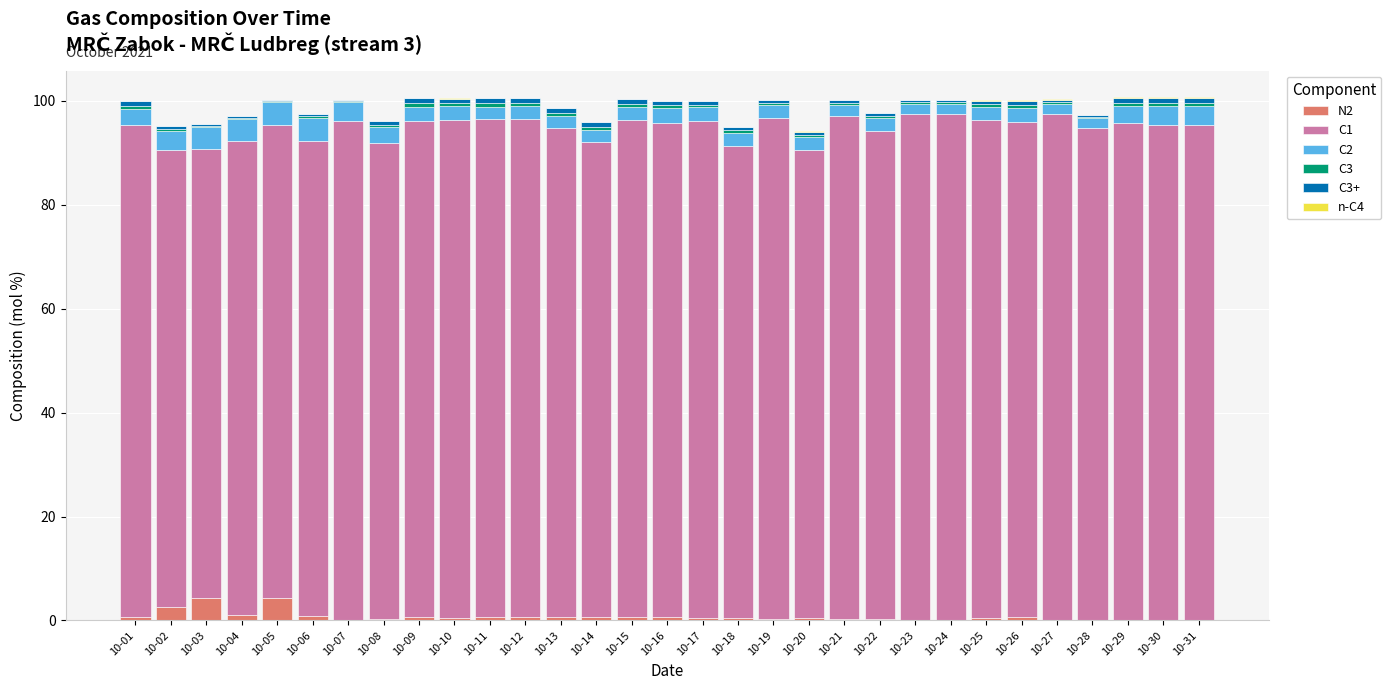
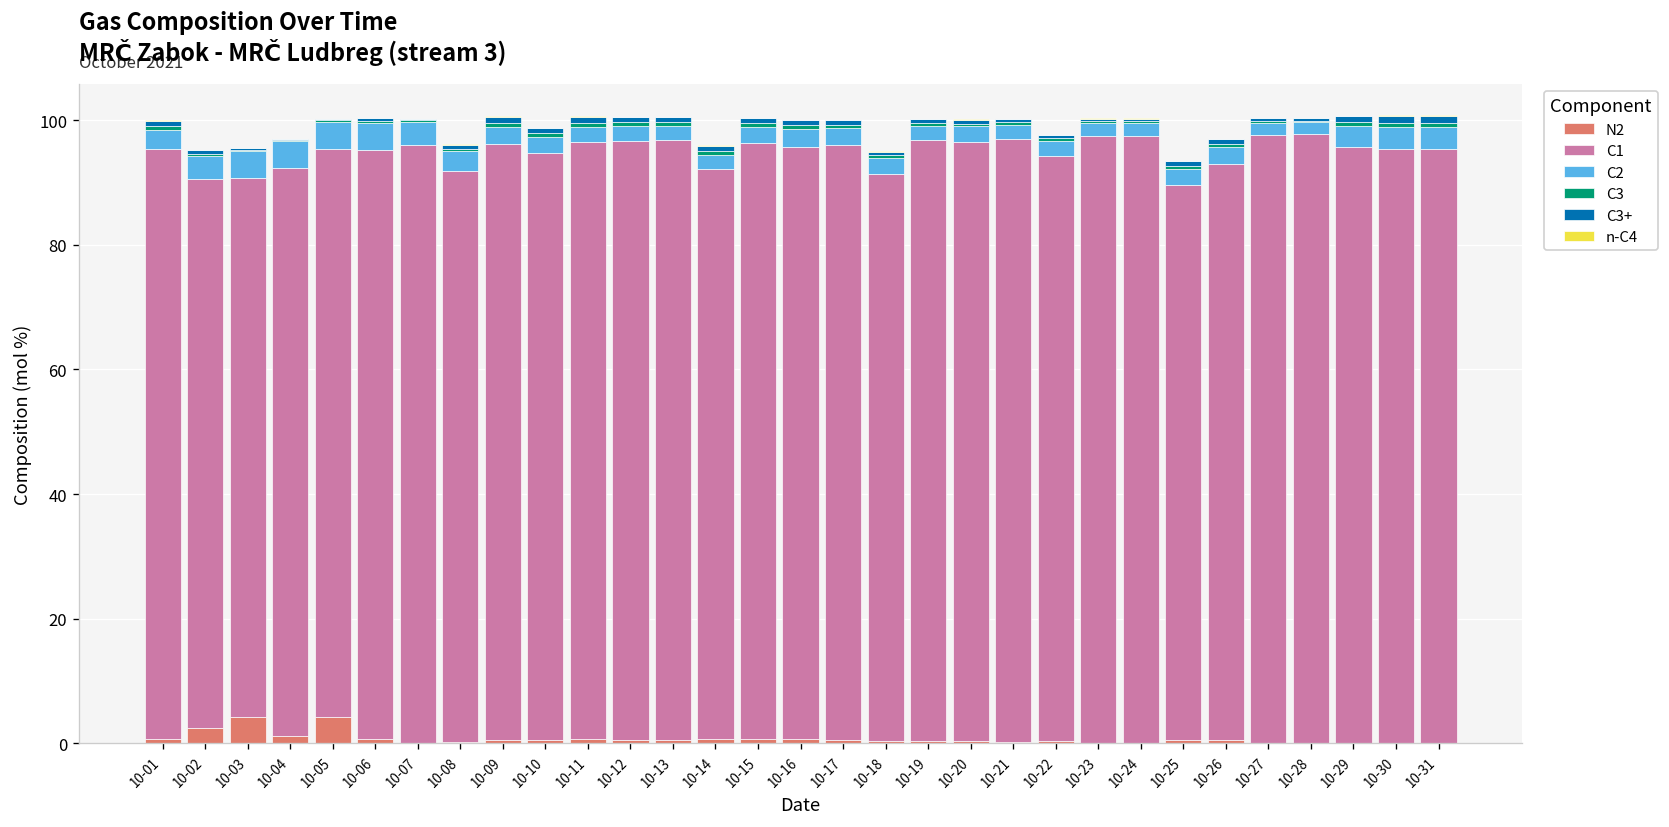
C1, 10-06: 92 -> 94
C1, 10-10: 96 -> 94
C1, 10-13: 94 -> 96
C1, 10-20: 90 -> 96
C1, 10-25: 96 -> 89
C1, 10-26: 95 -> 92
C1, 10-28: 95 -> 98
